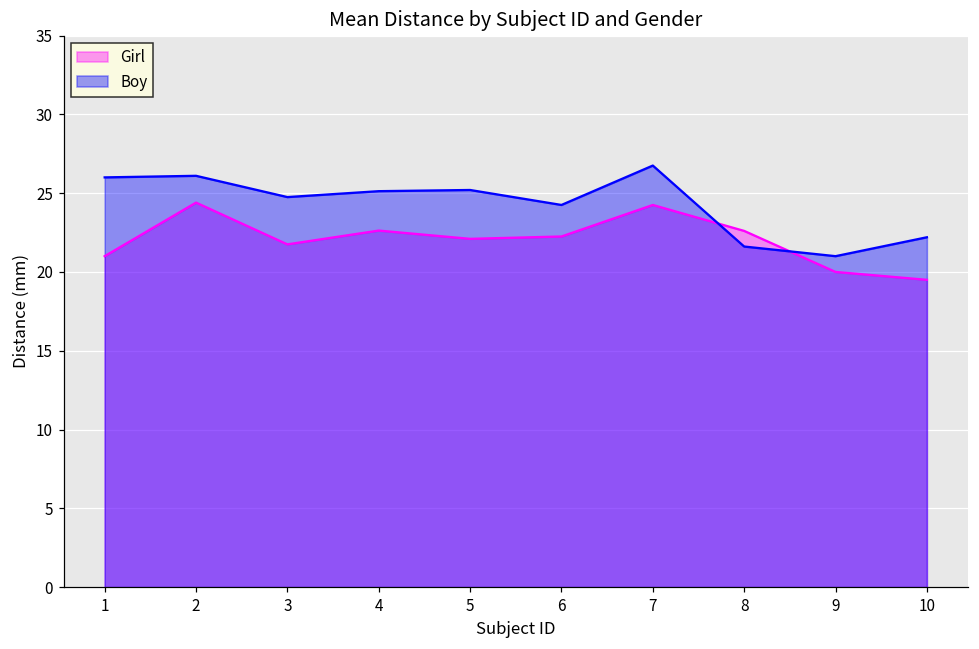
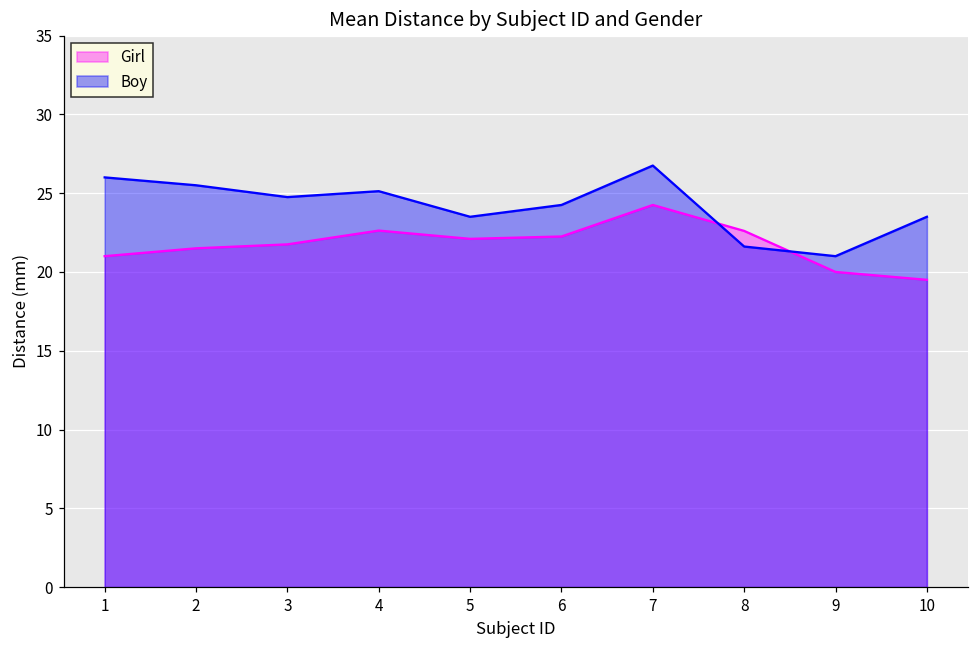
Girl, 2: 24.4 -> 21.5
Boy, 2: 26.1 -> 25.5
Boy, 5: 25.2 -> 23.5
Boy, 10: 22.2 -> 23.5
